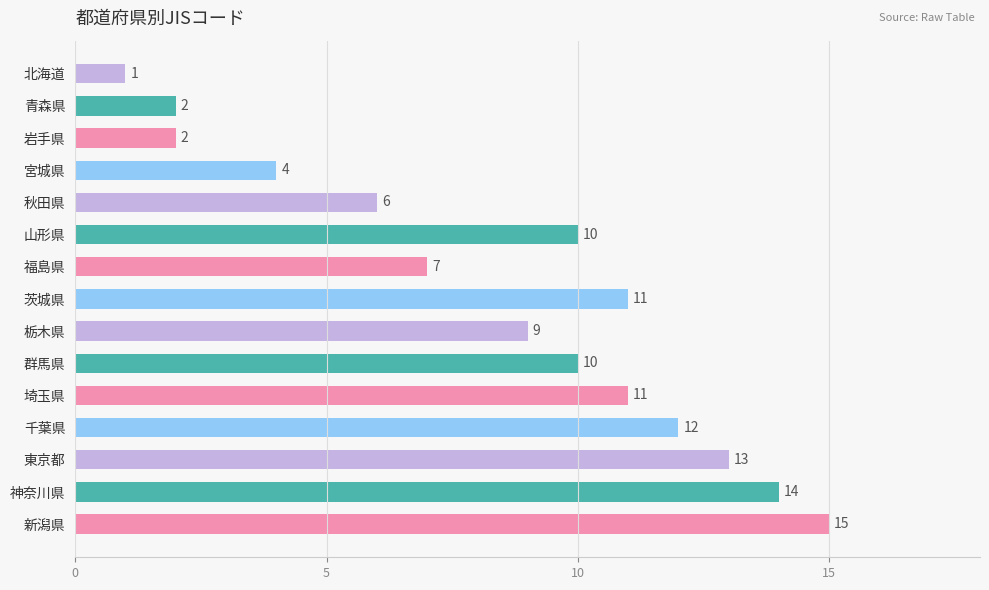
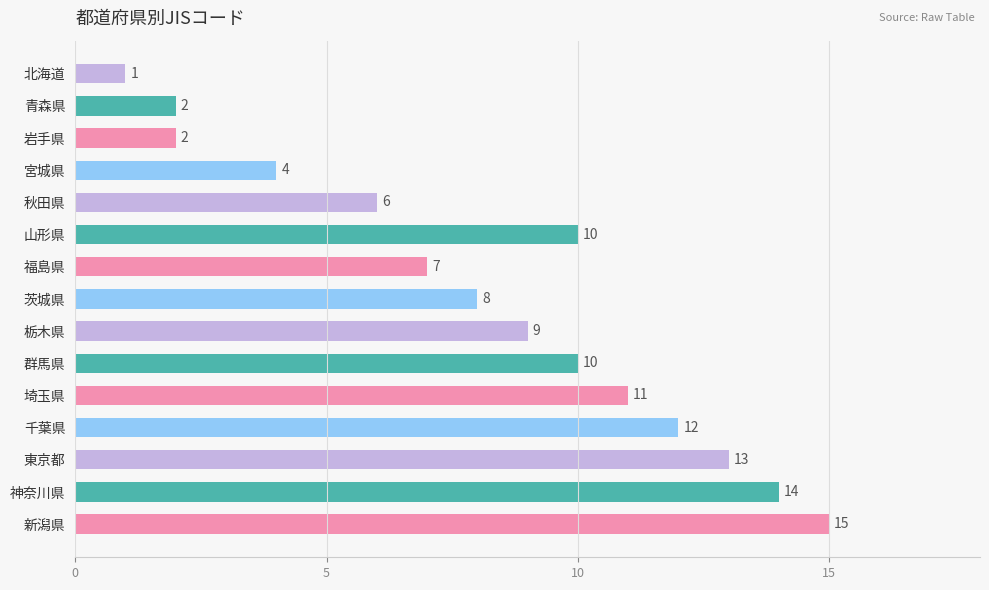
茨城県: 11 -> 8
